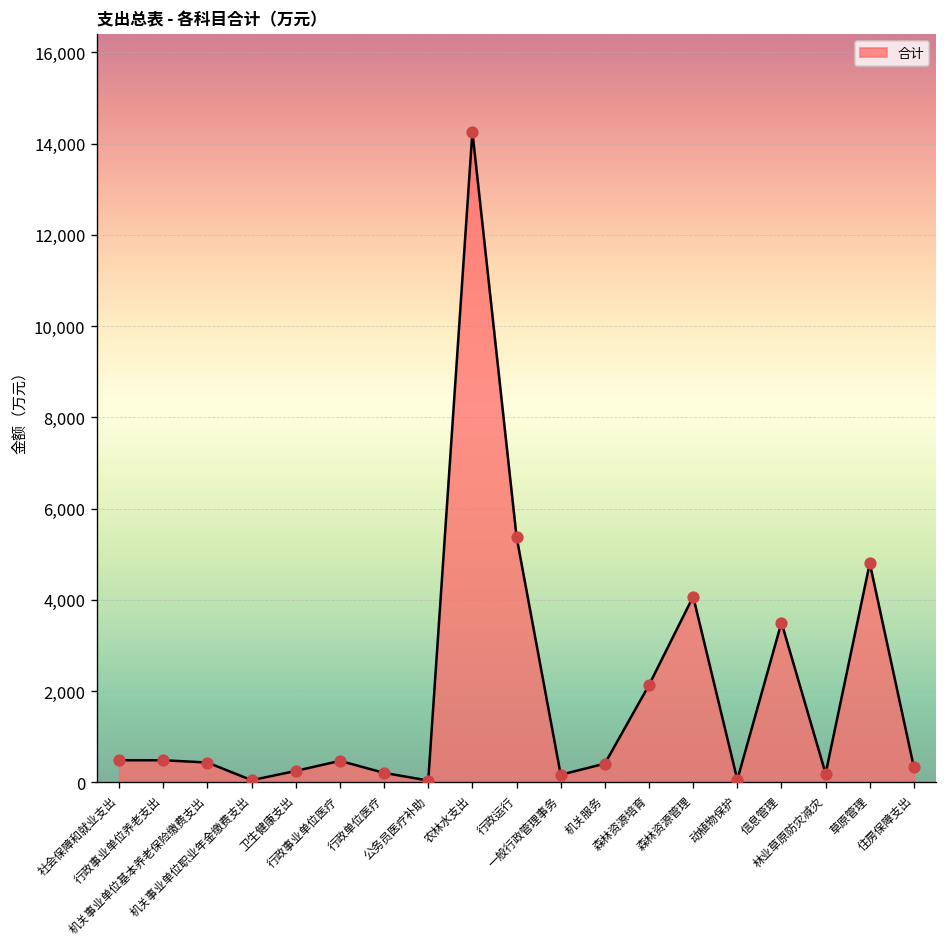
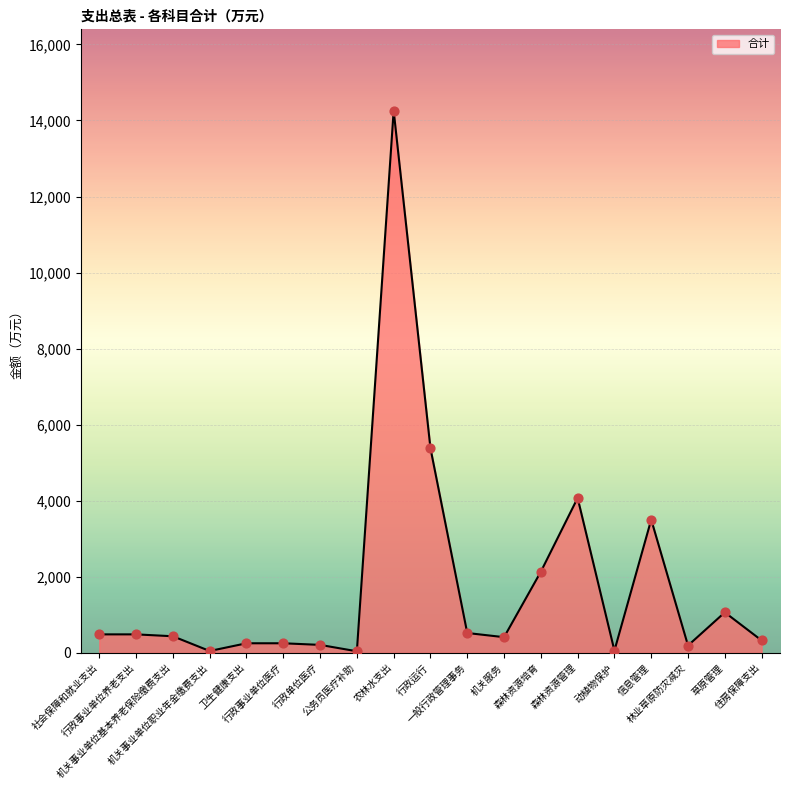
行政事业单位医疗: 500 -> 300
一般行政管理事务: 200 -> 500
草原管理: 4,800 -> 1,100
